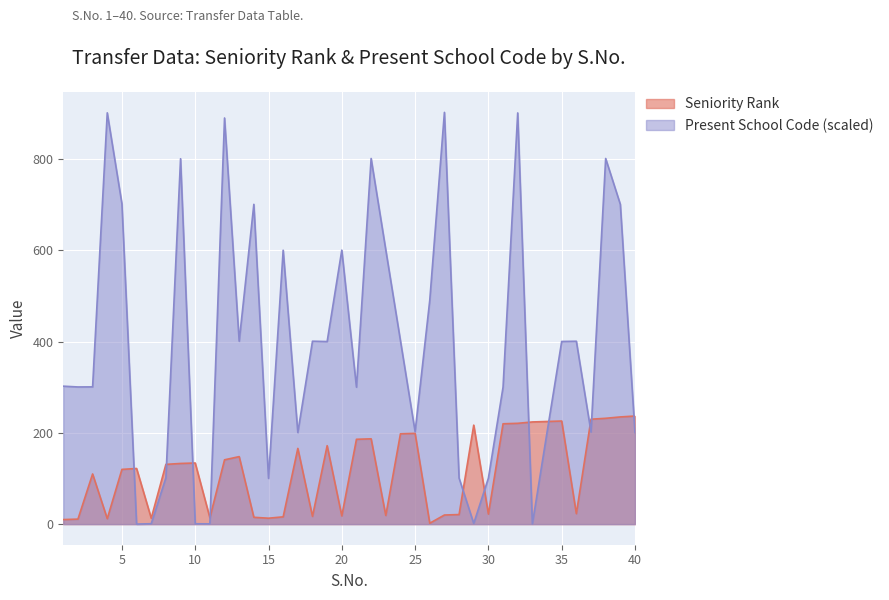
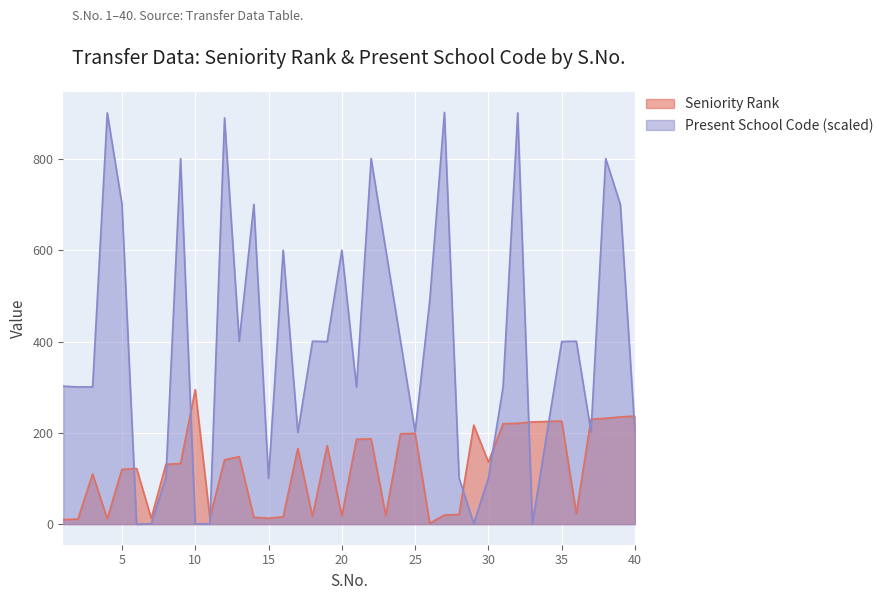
Seniority Rank, 10: 130 -> 300
Seniority Rank, 30: 20 -> 140
